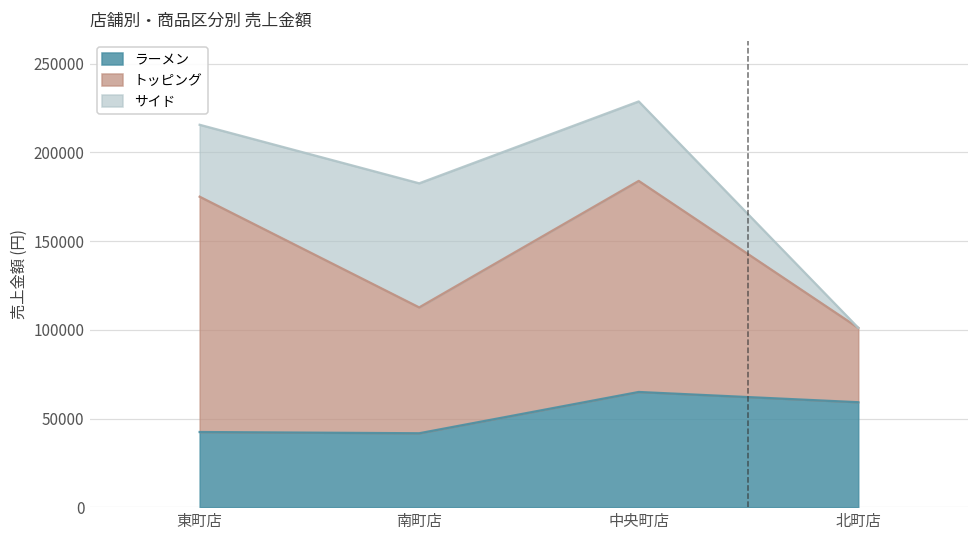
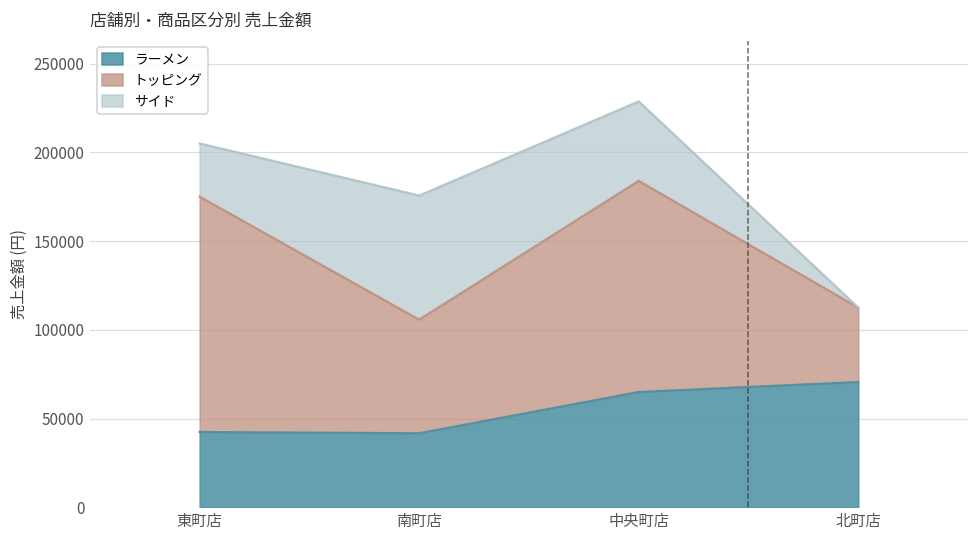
サイド, 東町店: 41000 -> 30000
トッピング, 南町店: 71000 -> 64000
ラーメン, 北町店: 59000 -> 71000
